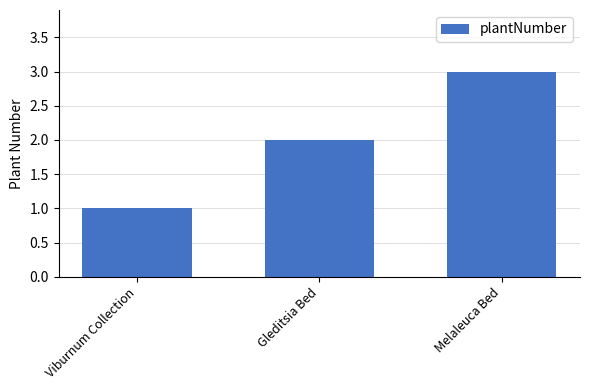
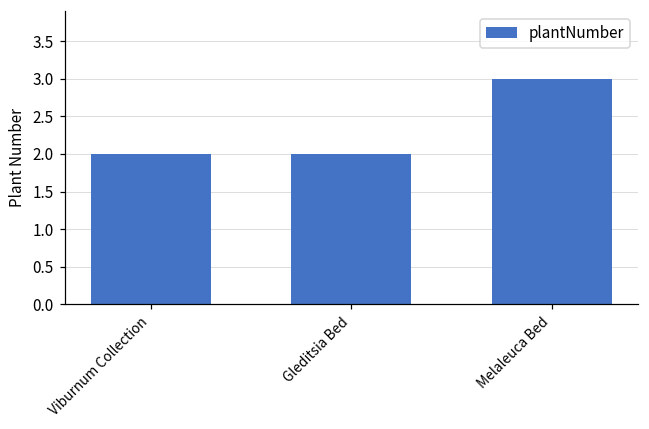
Viburnum Collection: 1 -> 2
